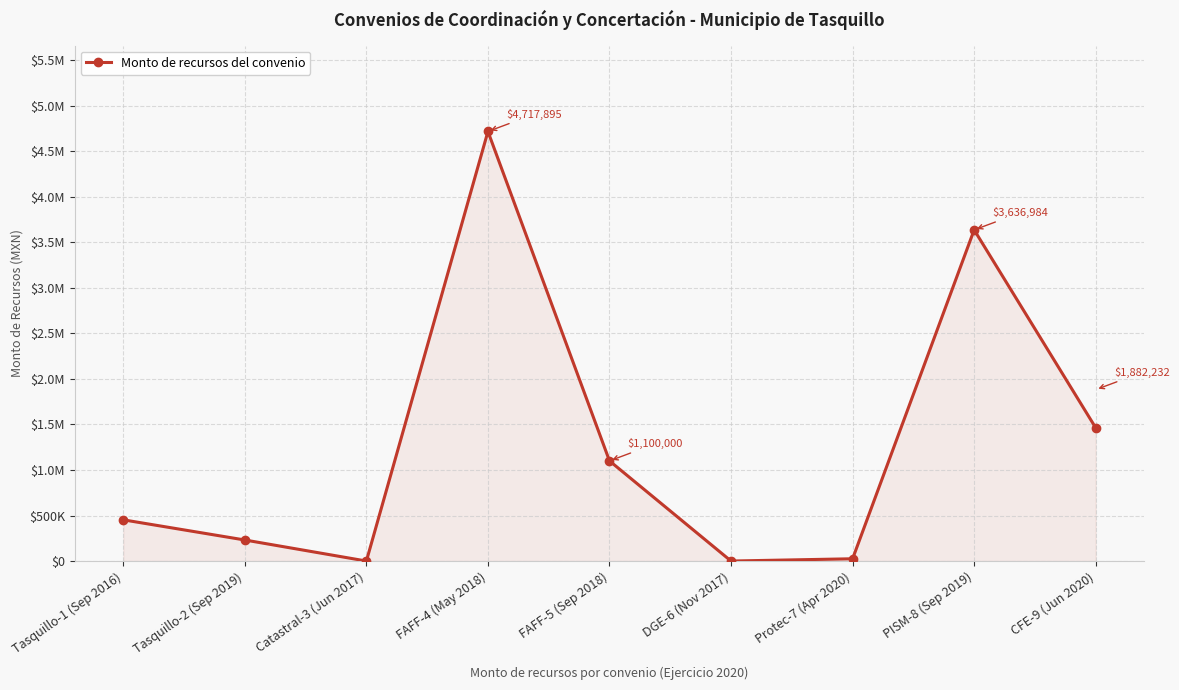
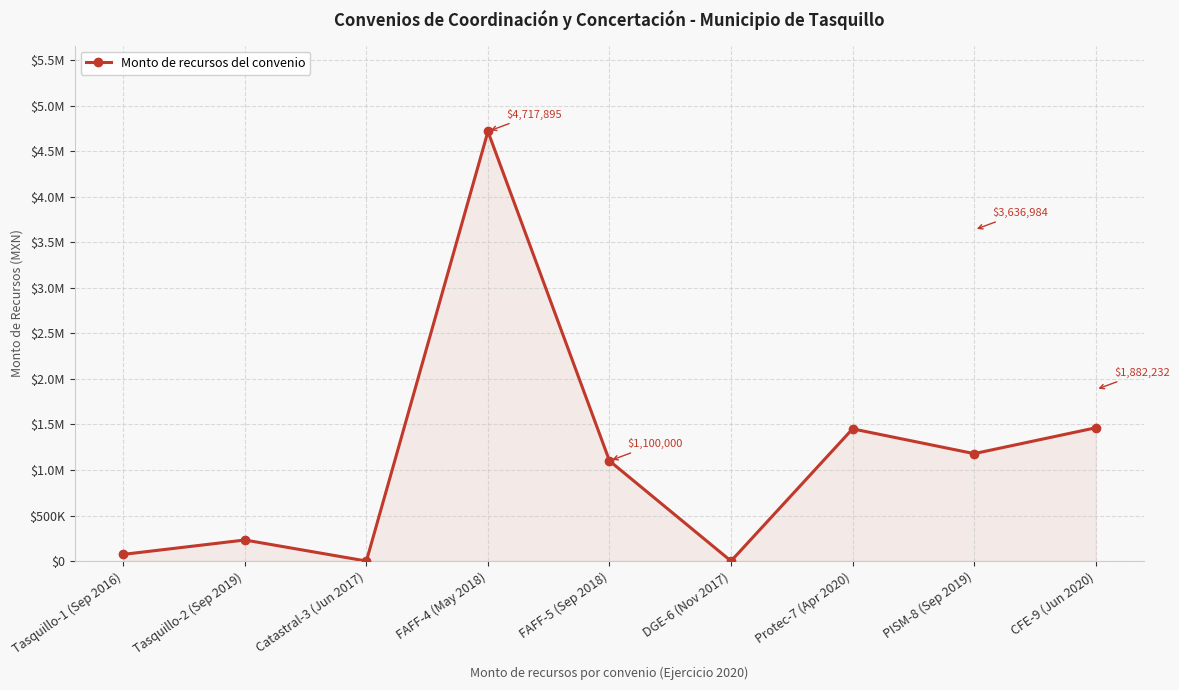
Tasquillo-1 (Sep 2016): $500000 -> $100000
Protec-7 (Apr 2020): $0 -> $1500000
PISM-8 (Sep 2019): $3600000 -> $1200000
